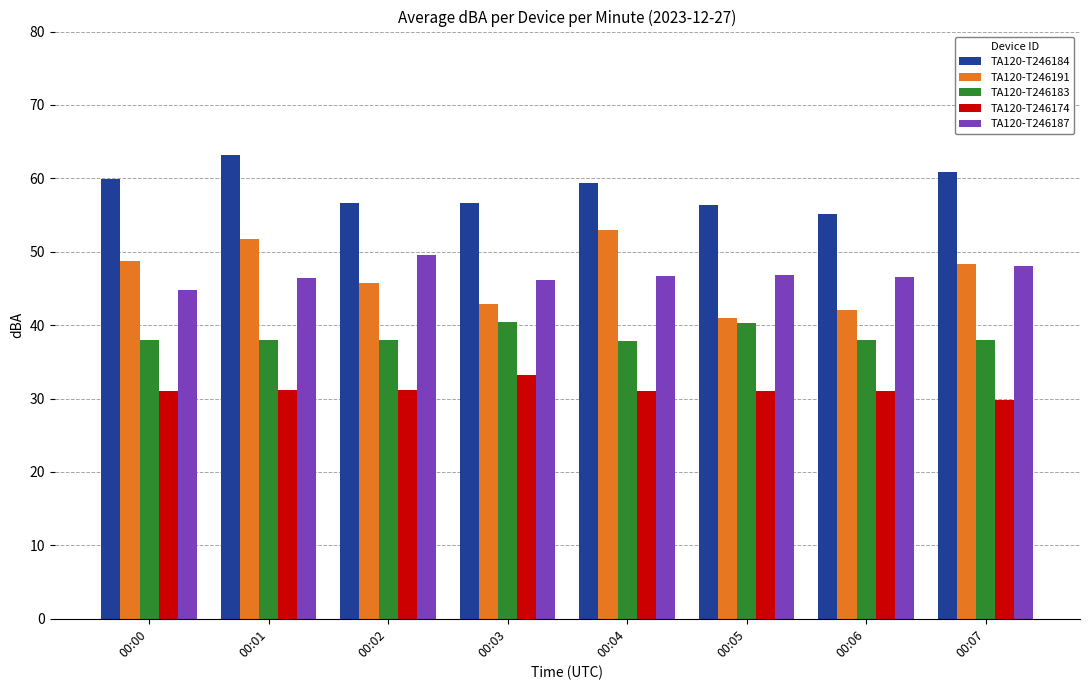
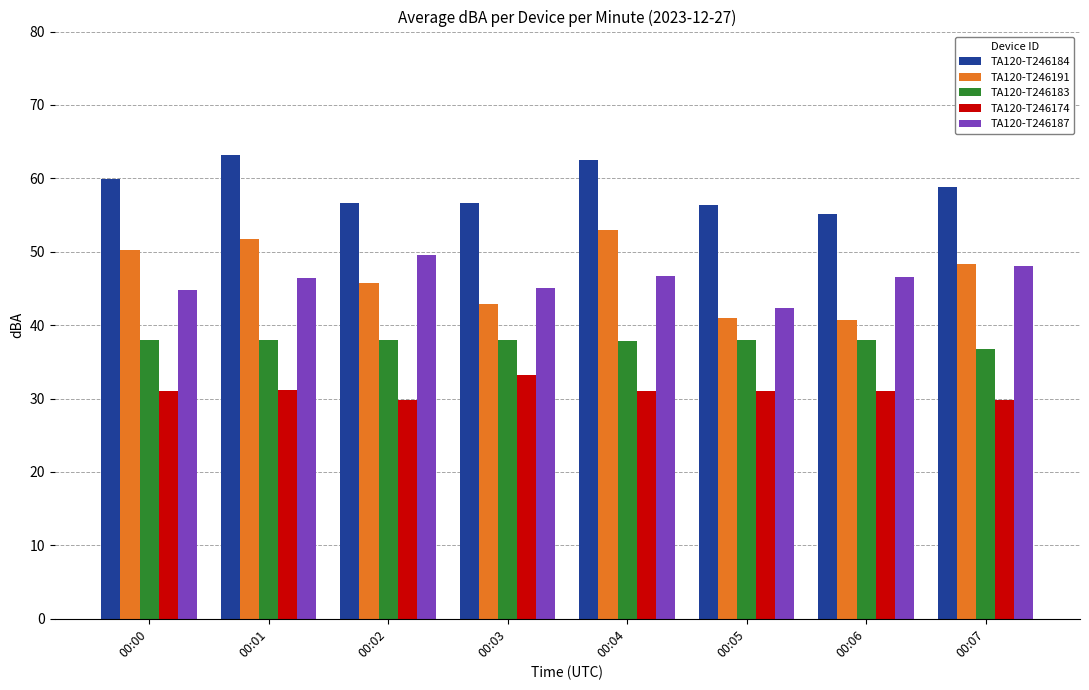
TA120-T246191, 00:00: 49 -> 50
TA120-T246174, 00:02: 31 -> 30
TA120-T246183, 00:03: 40 -> 38
TA120-T246187, 00:03: 46 -> 45
TA120-T246184, 00:04: 59 -> 63
TA120-T246183, 00:05: 40 -> 38
TA120-T246187, 00:05: 47 -> 42
TA120-T246191, 00:06: 42 -> 41
TA120-T246184, 00:07: 61 -> 59
TA120-T246183, 00:07: 38 -> 37
